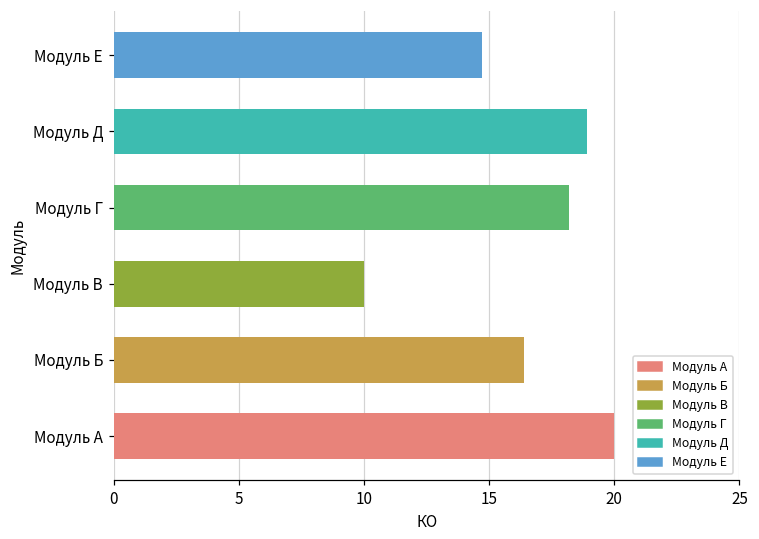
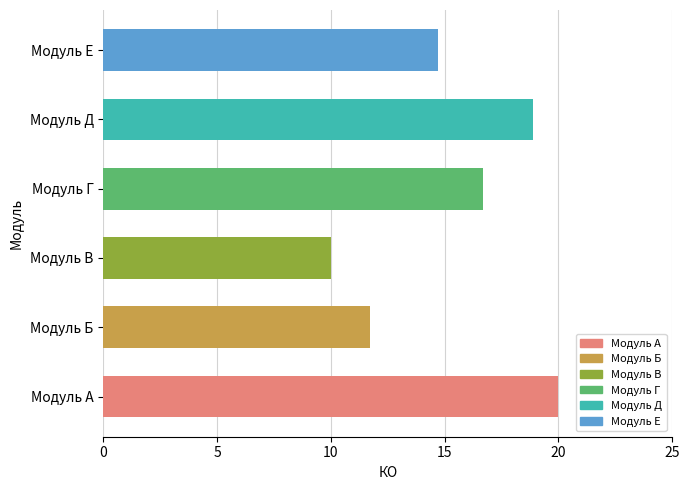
Модуль Г: 18.2 -> 16.7
Модуль Б: 16.4 -> 11.7
